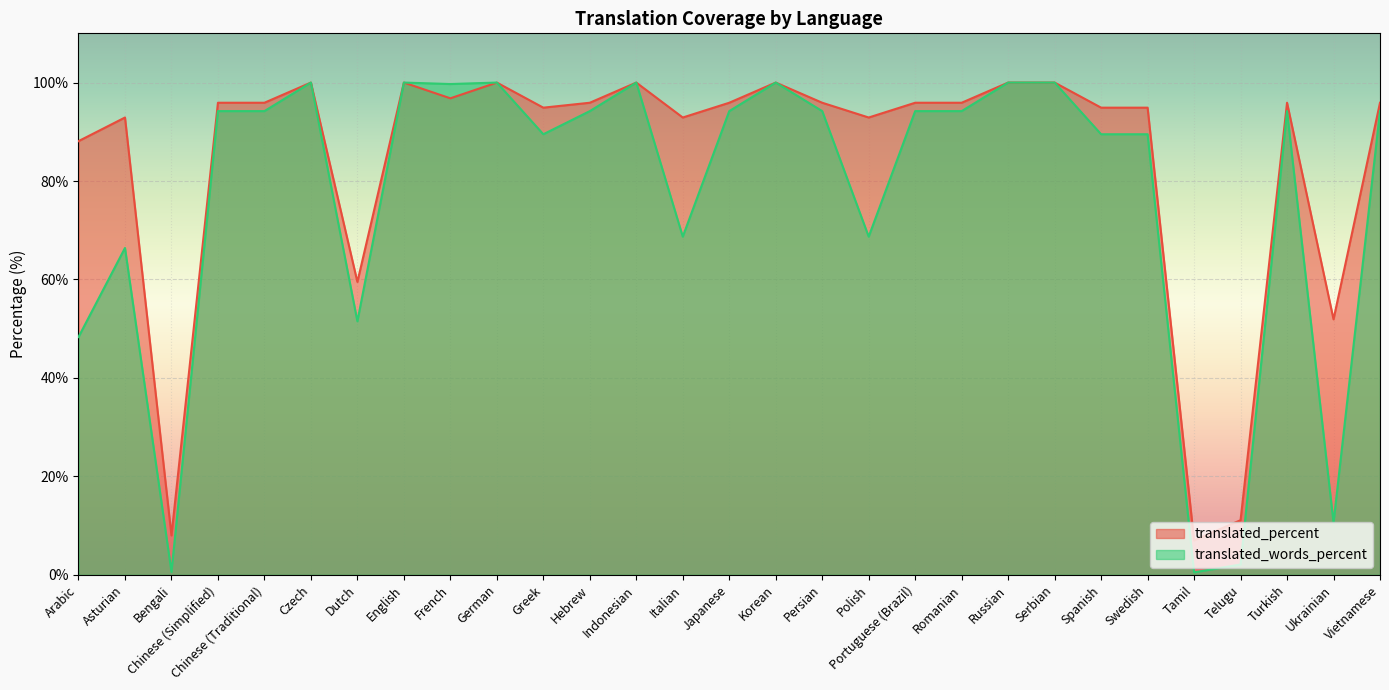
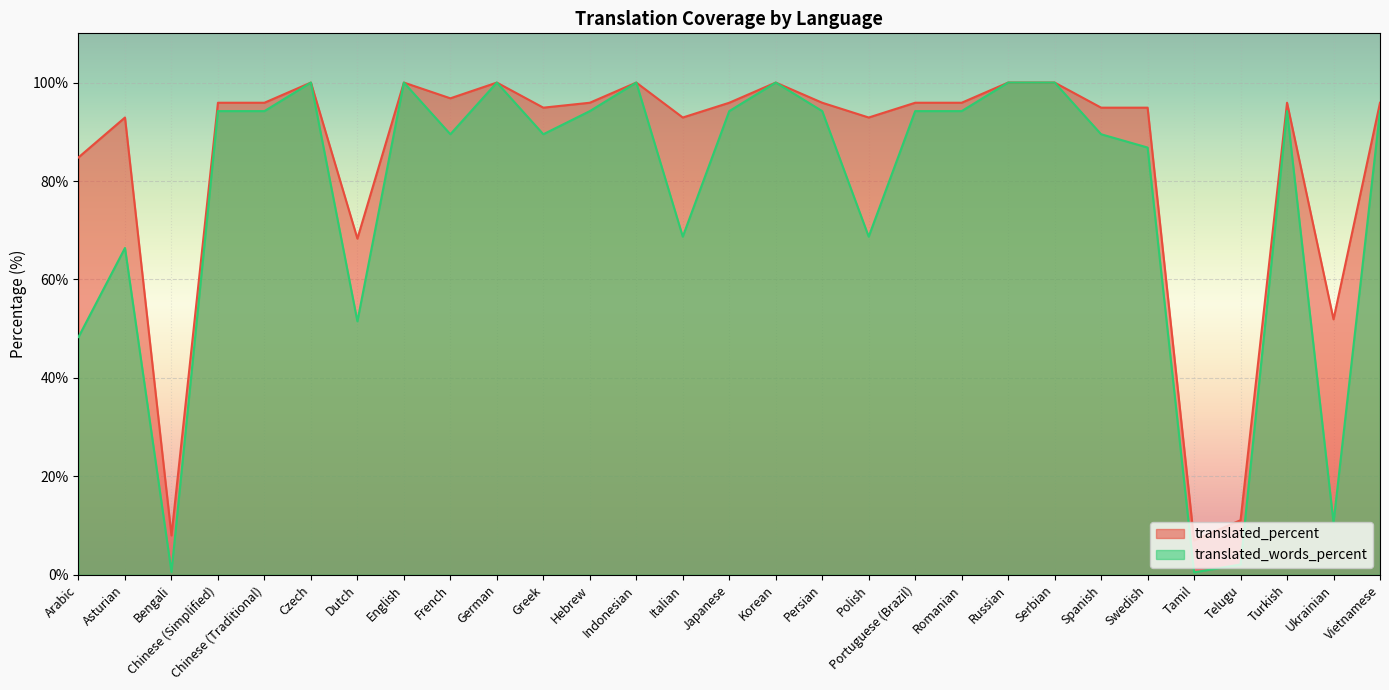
translated_percent, Arabic: 88% -> 85%
translated_percent, Dutch: 60% -> 68%
translated_words_percent, French: 100% -> 90%
translated_words_percent, Swedish: 90% -> 87%
